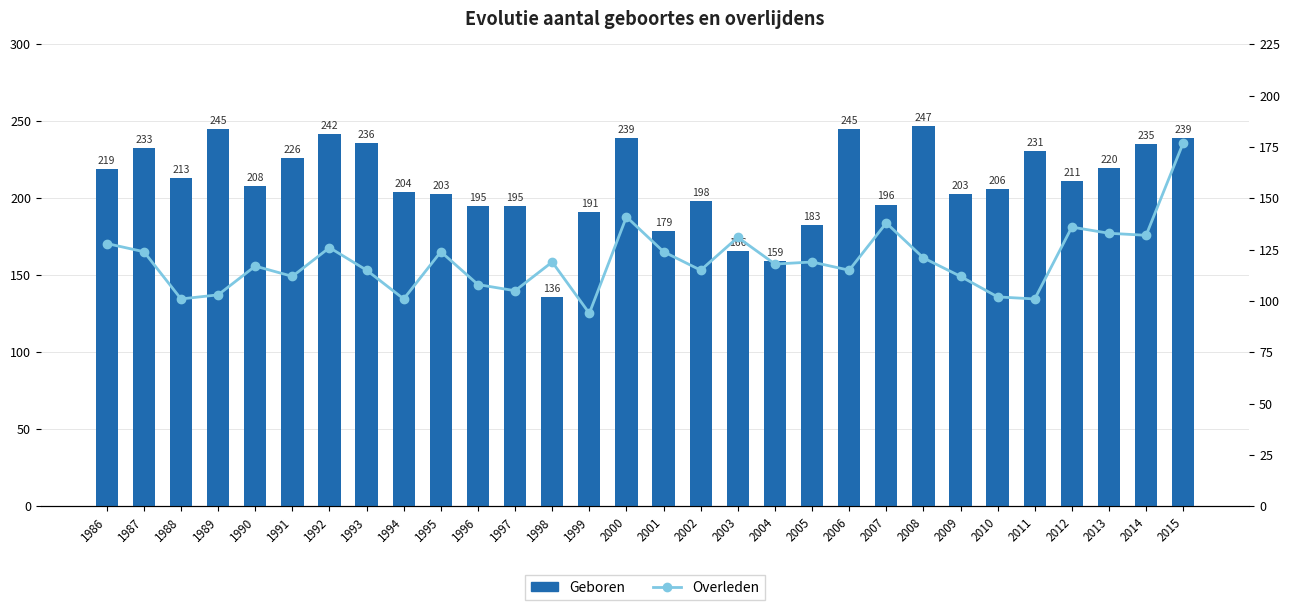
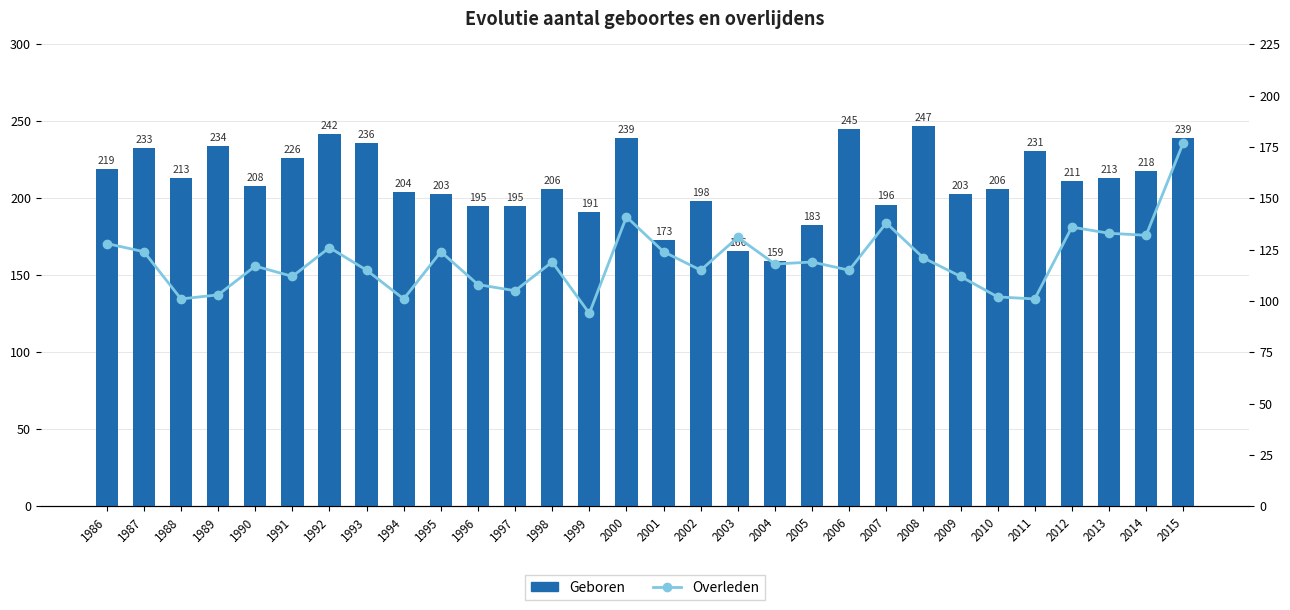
Geboren, 1989: 245 -> 234
Geboren, 1998: 136 -> 206
Geboren, 2001: 179 -> 173
Geboren, 2013: 220 -> 213
Geboren, 2014: 235 -> 218
